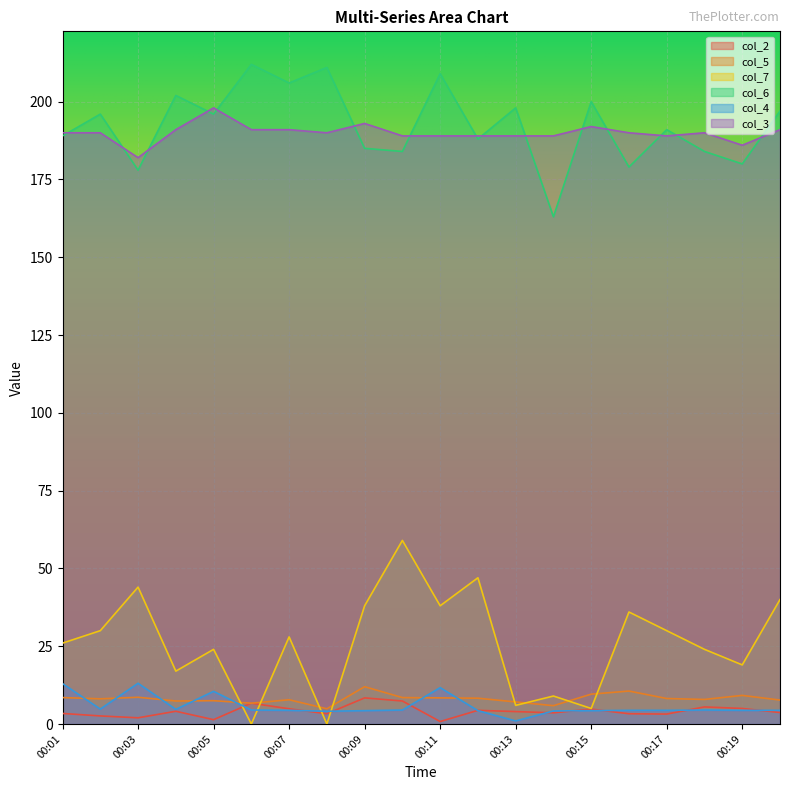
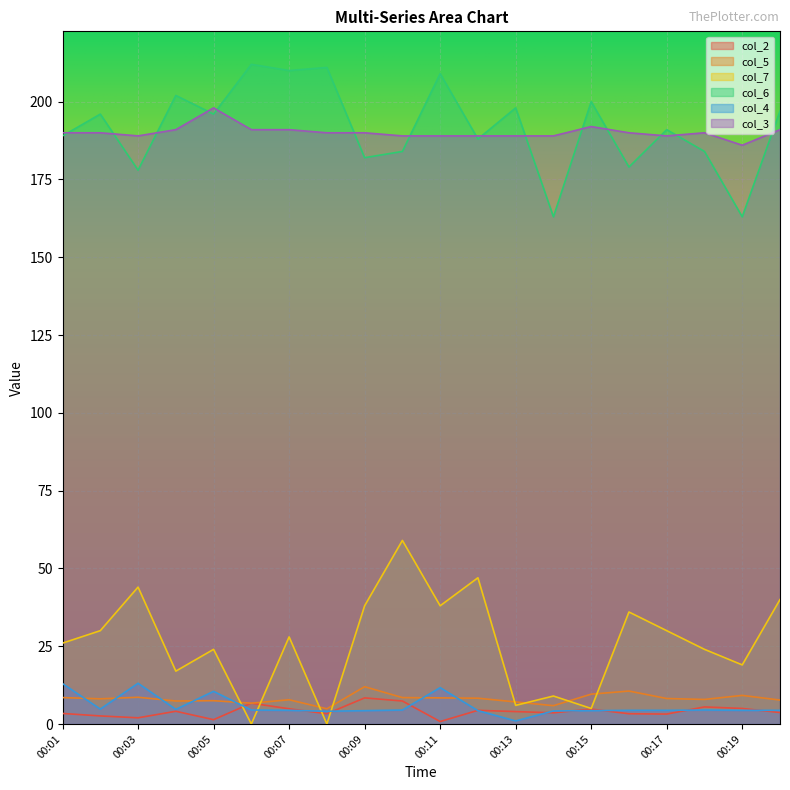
col_3, 00:03: 182 -> 189
col_6, 00:07: 206 -> 210
col_6, 00:09: 185 -> 182
col_3, 00:09: 193 -> 190
col_6, 00:19: 180 -> 163
